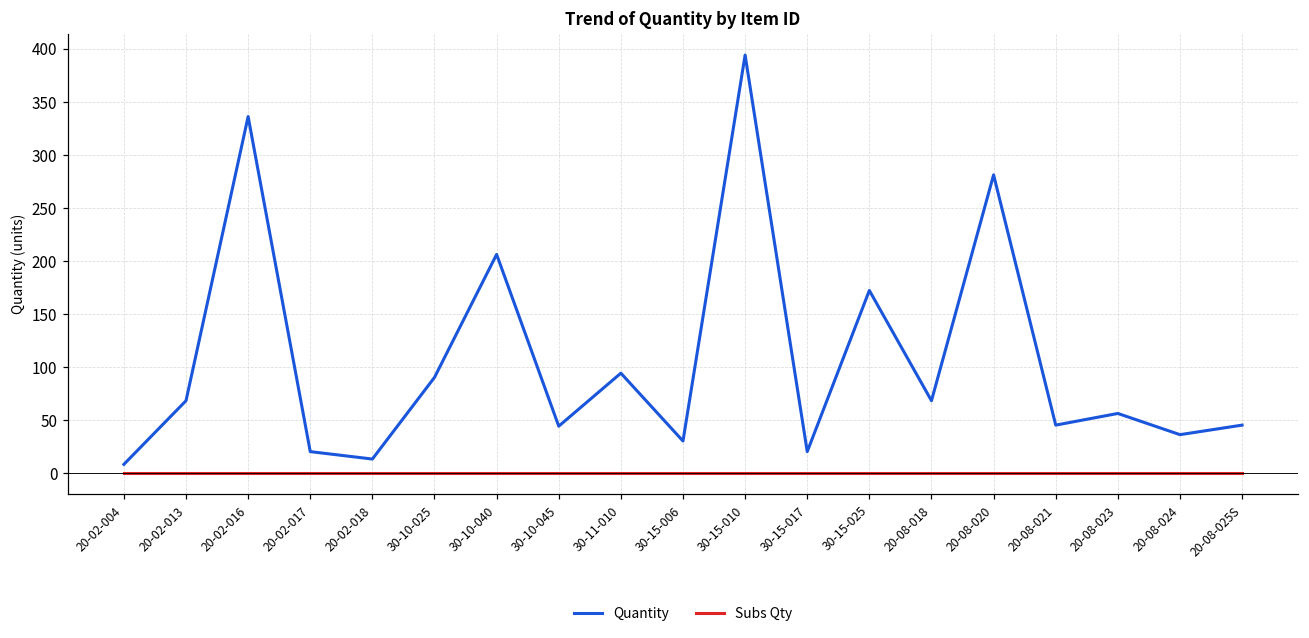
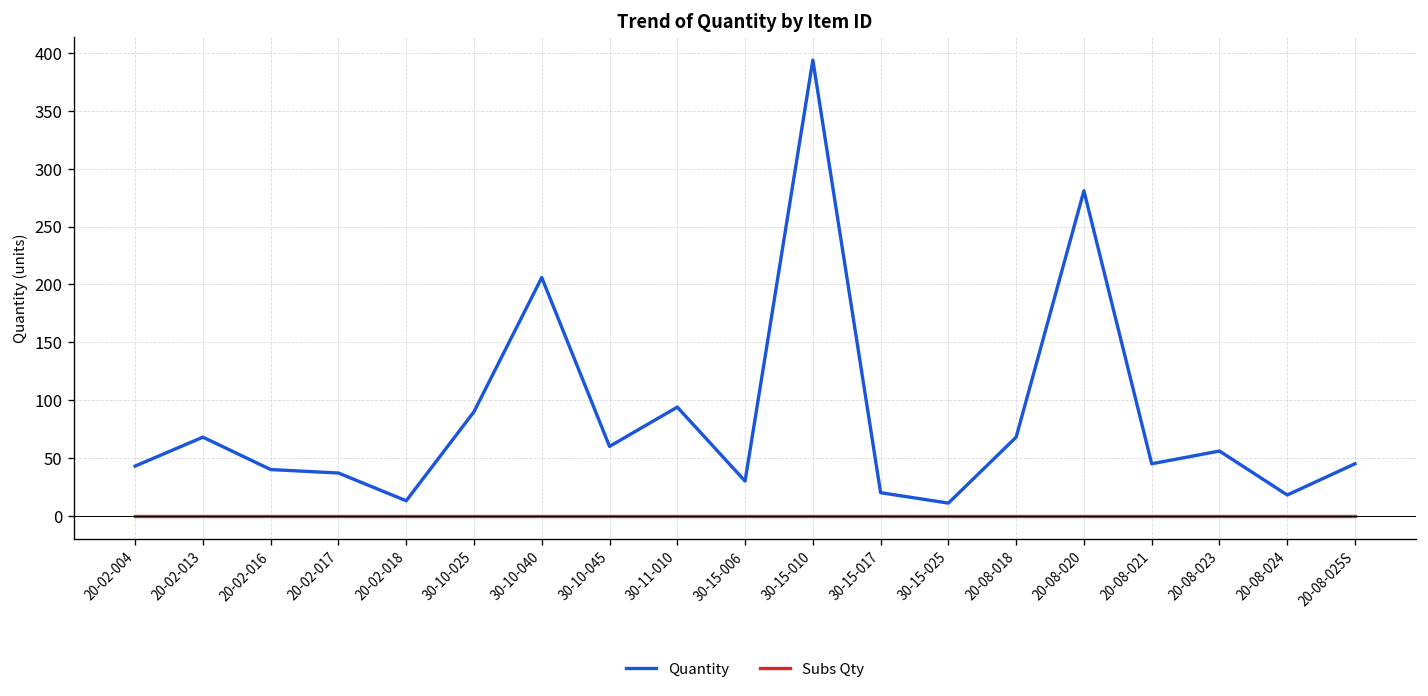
Quantity, 20-02-004: 10 -> 40
Quantity, 20-02-016: 340 -> 40
Quantity, 20-02-017: 20 -> 40
Quantity, 30-10-045: 40 -> 60
Quantity, 30-15-025: 170 -> 10
Quantity, 20-08-024: 40 -> 20
